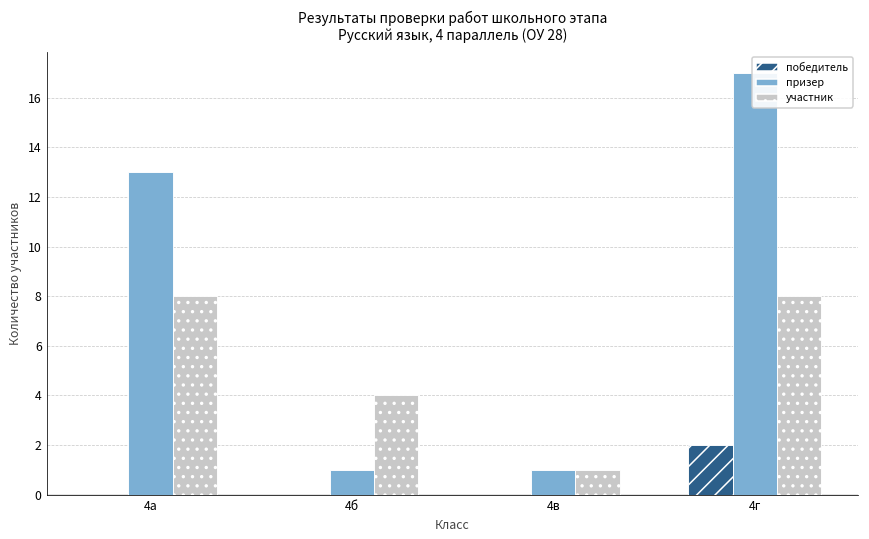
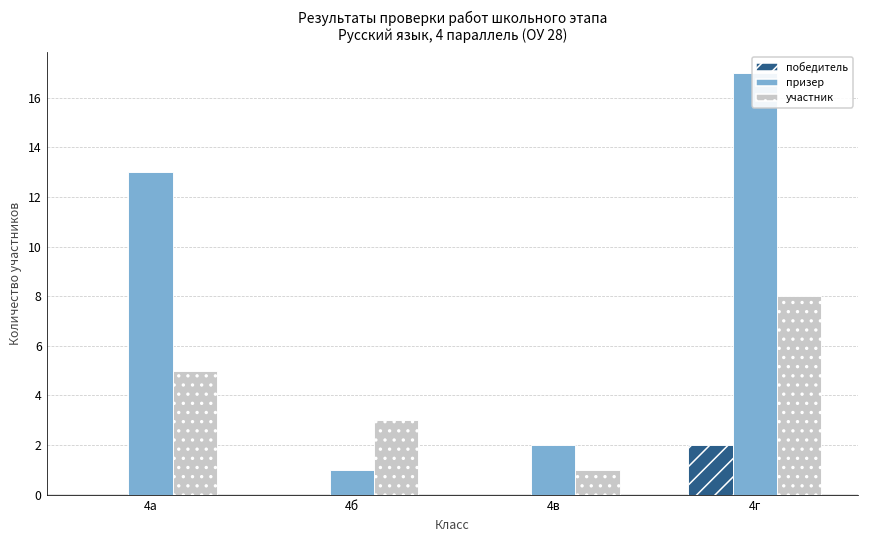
участник, 4а: 8 -> 5
участник, 4б: 4 -> 3
призер, 4в: 1 -> 2
